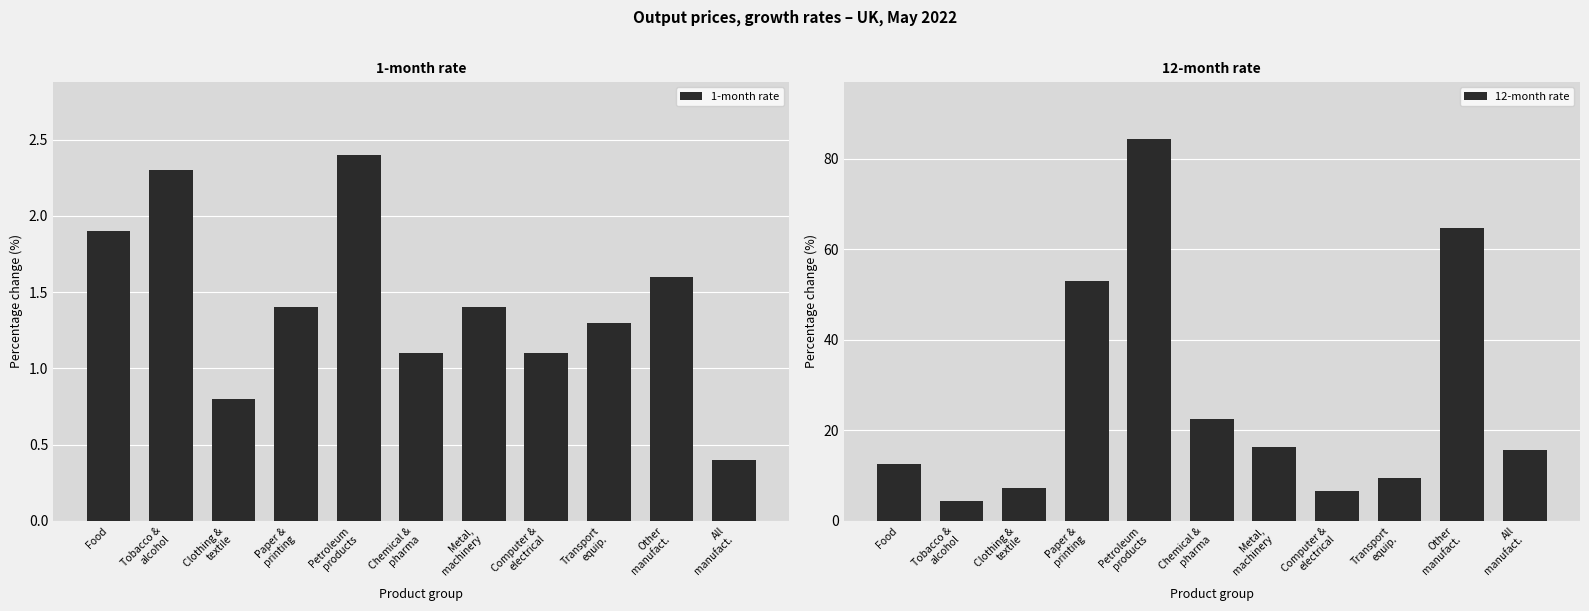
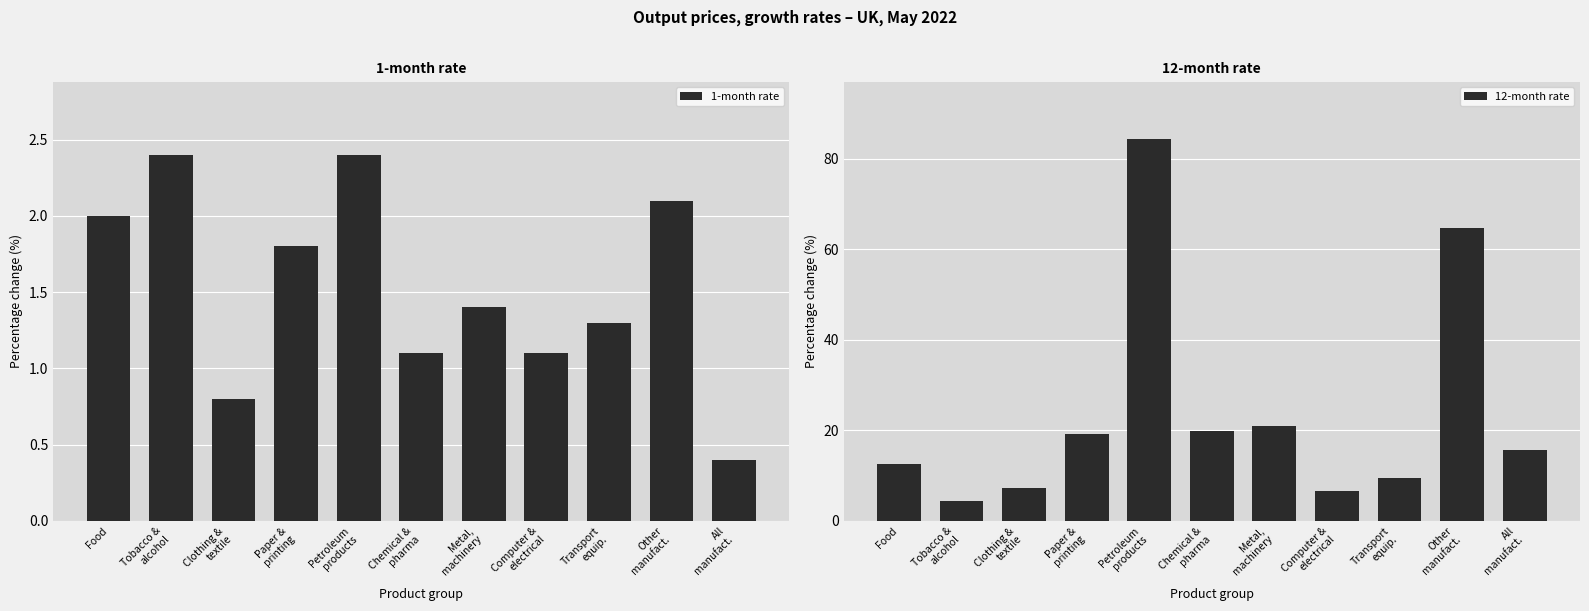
1-month rate, Food: 1.9 -> 2.0
1-month rate, Tobacco & alcohol: 2.3 -> 2.4
1-month rate, Paper & printing: 1.4 -> 1.8
1-month rate, Other manufact.: 1.6 -> 2.1
12-month rate, Paper & printing: 53 -> 19
12-month rate, Chemical & pharma: 23 -> 20
12-month rate, Metal, machinery: 16 -> 21
